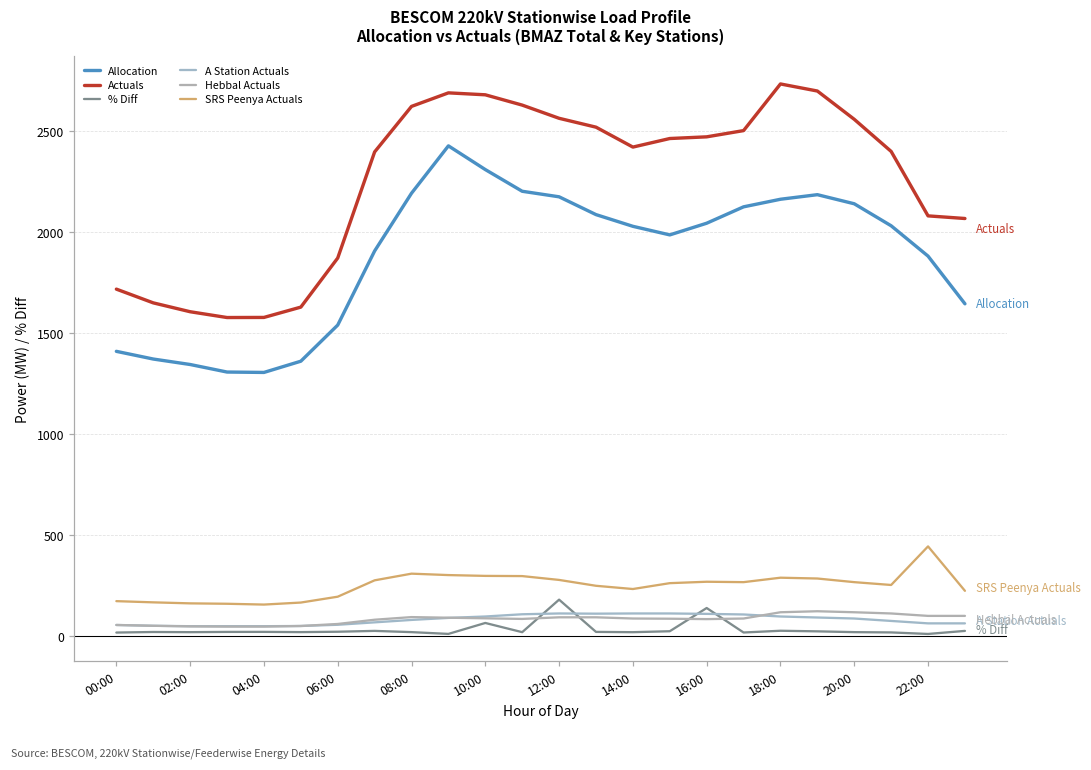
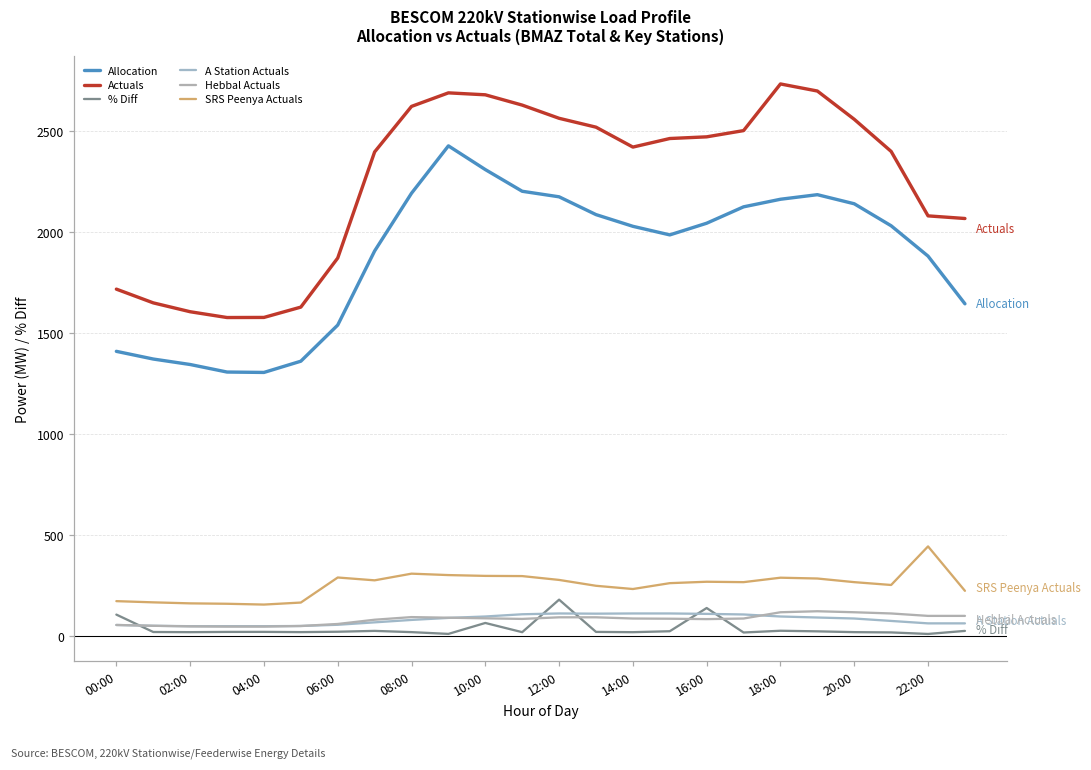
% Diff, 00:00: 20 -> 110
SRS Peenya Actuals, 06:00: 200 -> 290
